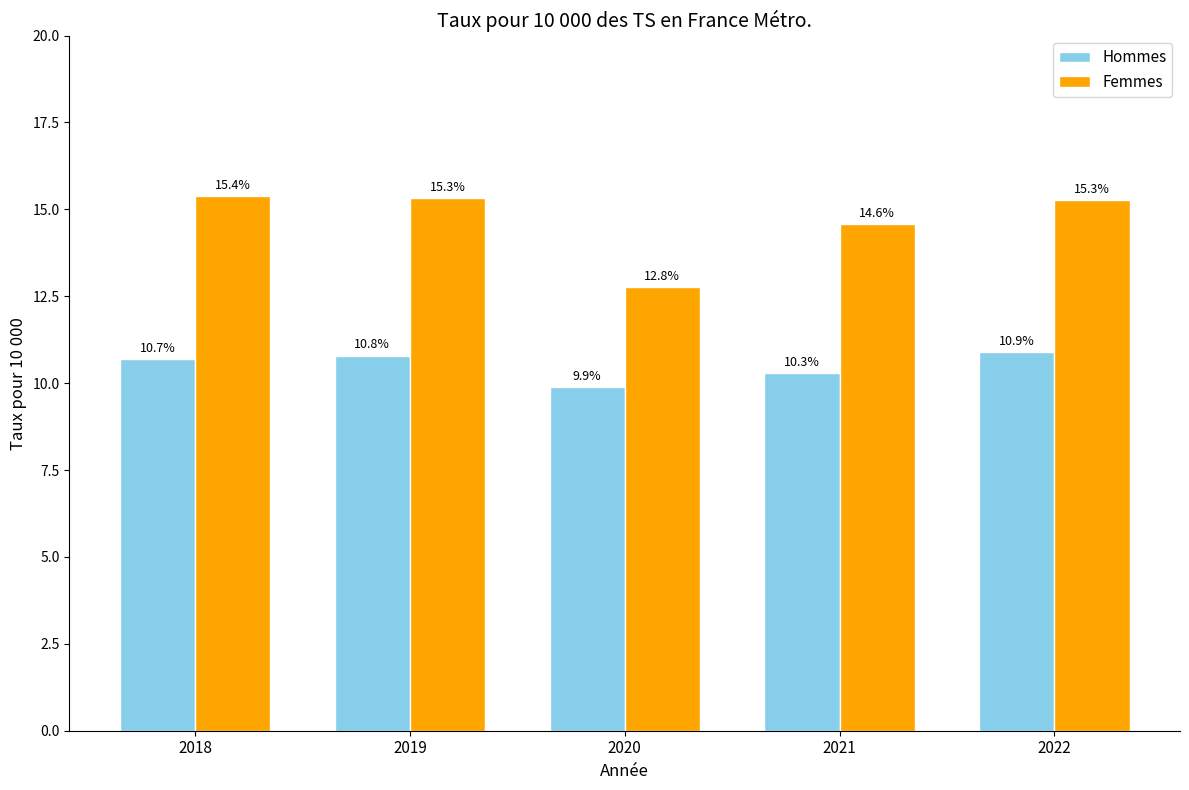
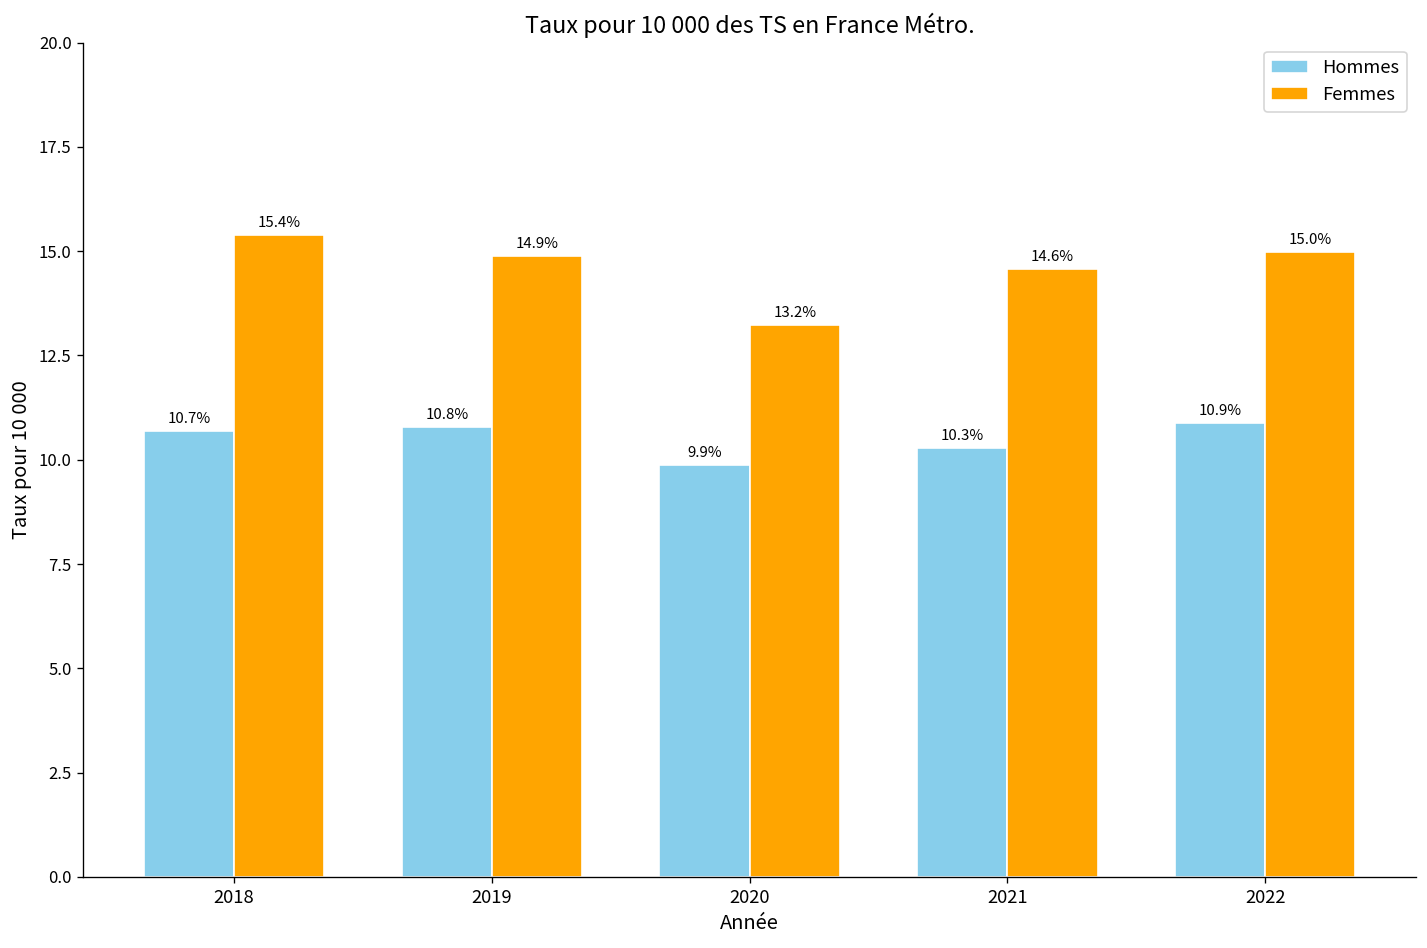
Femmes, 2019: 15.3% -> 14.9%
Femmes, 2020: 12.8% -> 13.2%
Femmes, 2022: 15.3% -> 15.0%
